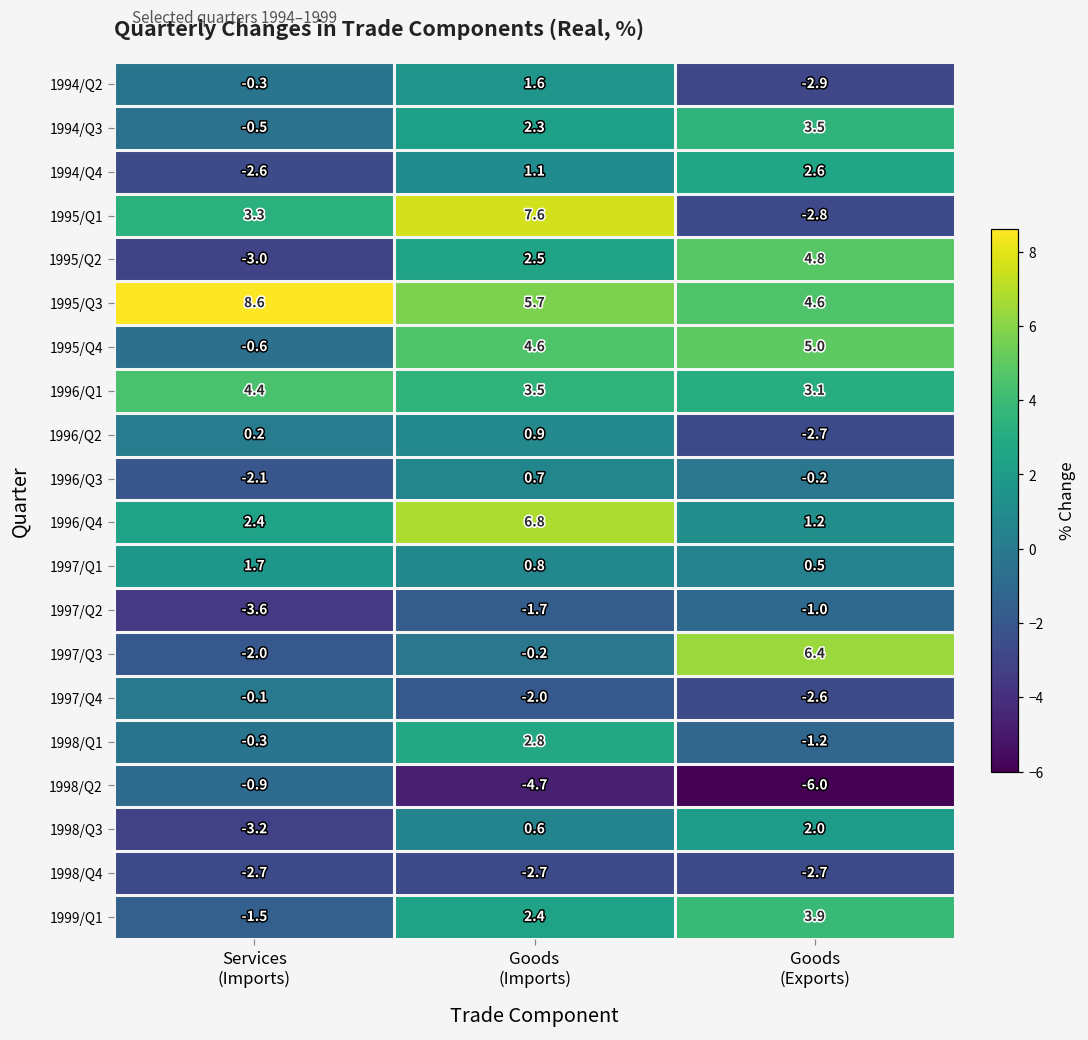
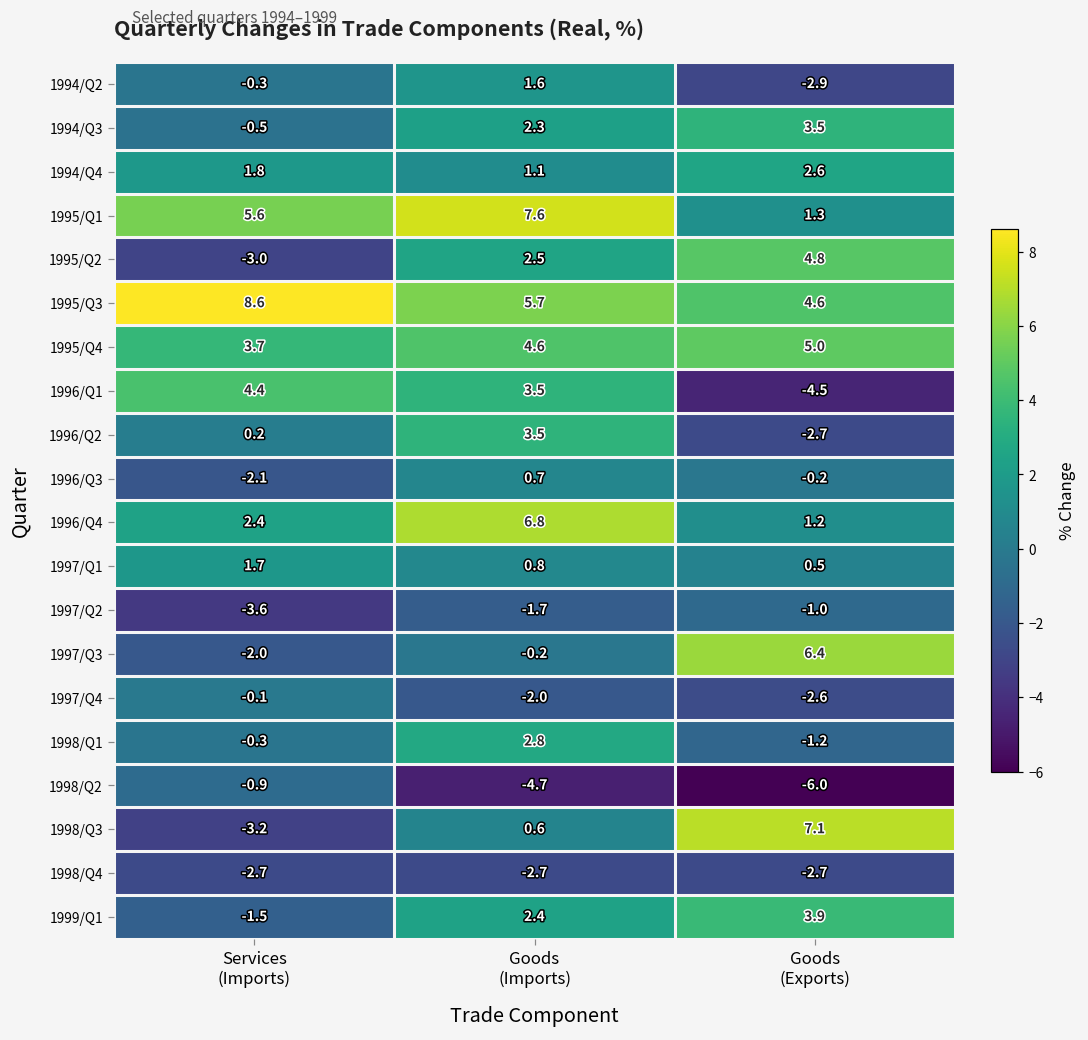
1994/Q4, Services (Imports): -2.6 -> 1.8
1995/Q1, Services (Imports): 3.3 -> 5.6
1995/Q1, Goods (Exports): -2.8 -> 1.3
1995/Q4, Services (Imports): -0.6 -> 3.7
1996/Q1, Goods (Exports): 3.1 -> -4.5
1996/Q2, Goods (Imports): 0.9 -> 3.5
1998/Q3, Goods (Exports): 2.0 -> 7.1
